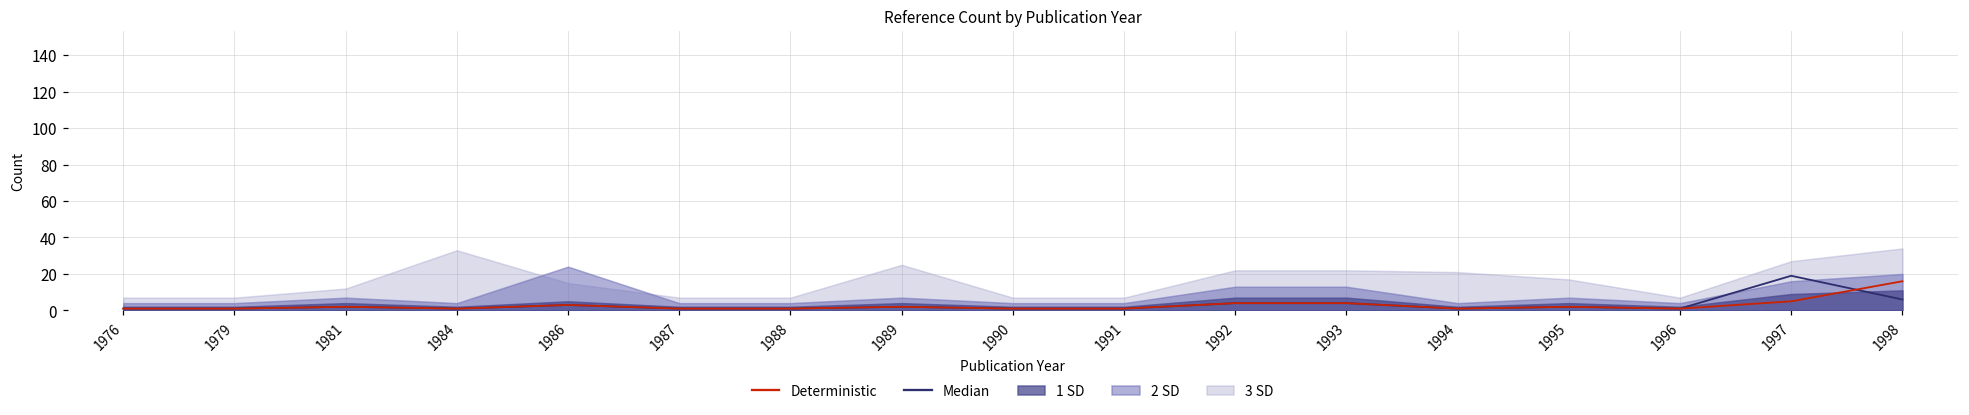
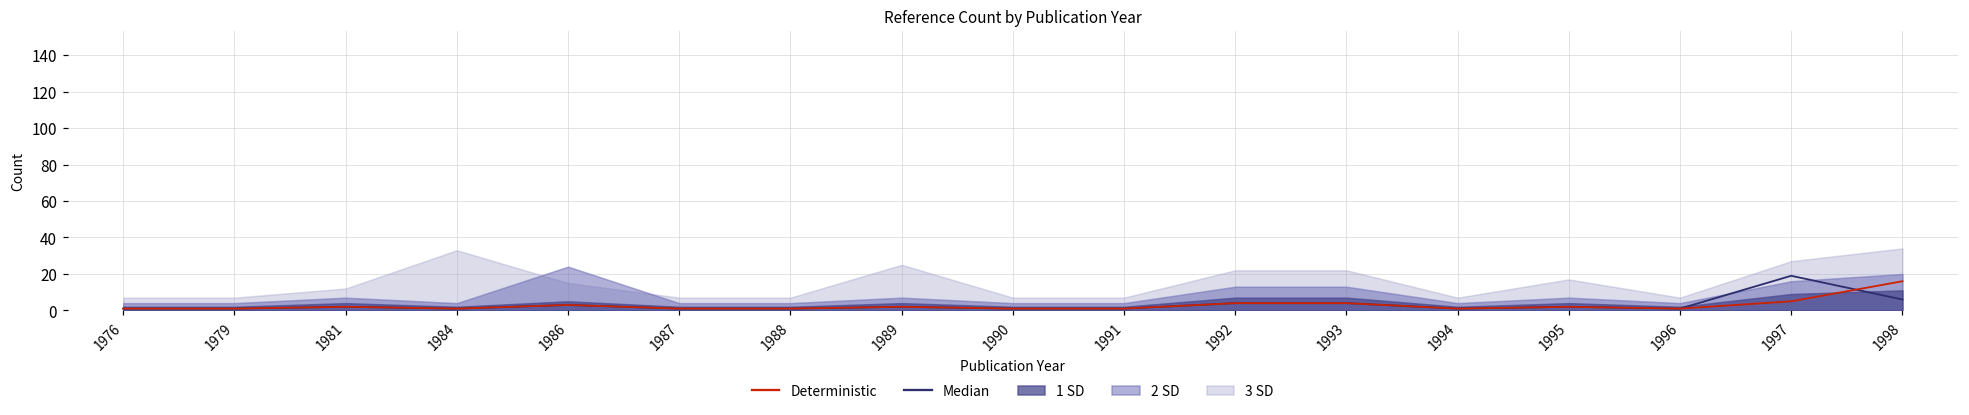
3 SD, 1994: 21 -> 7
